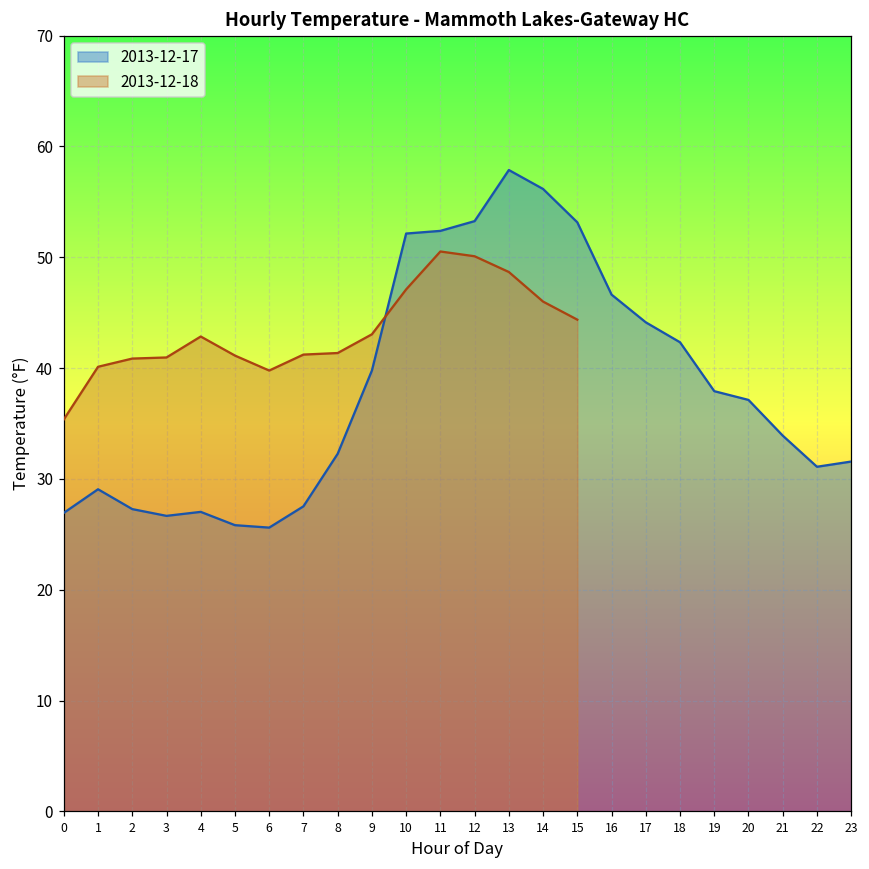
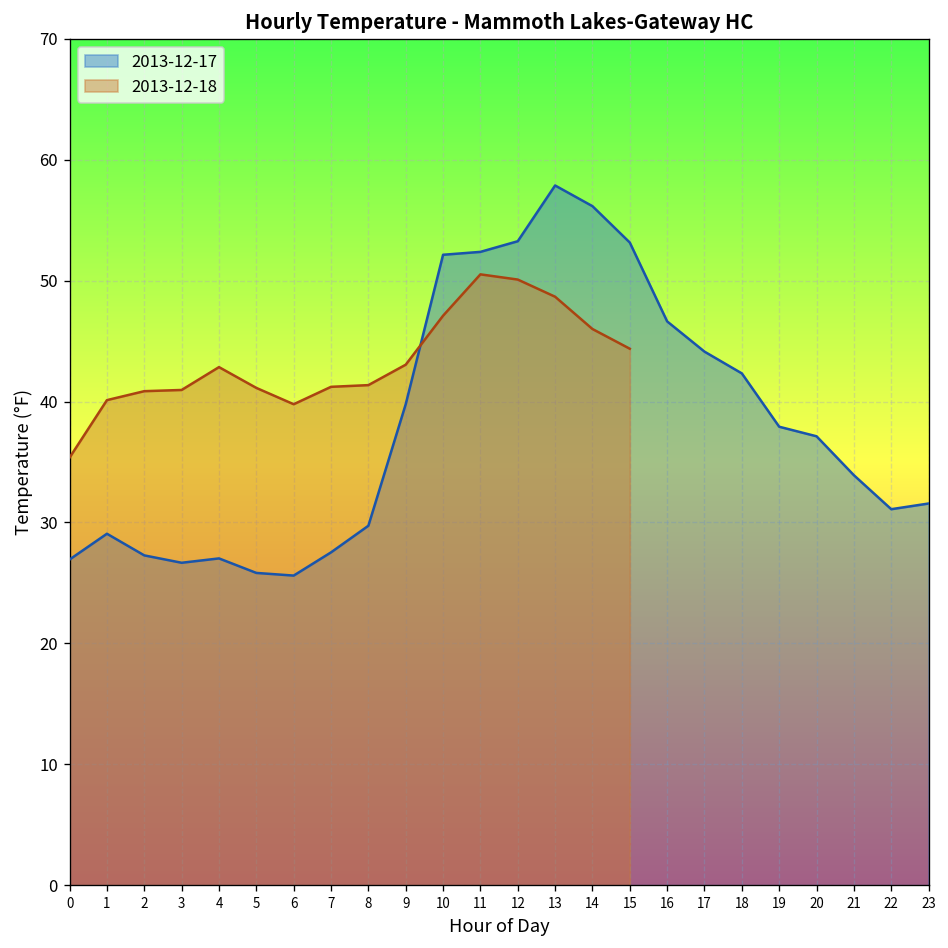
2013-12-17, 8: 32.3 -> 29.7
